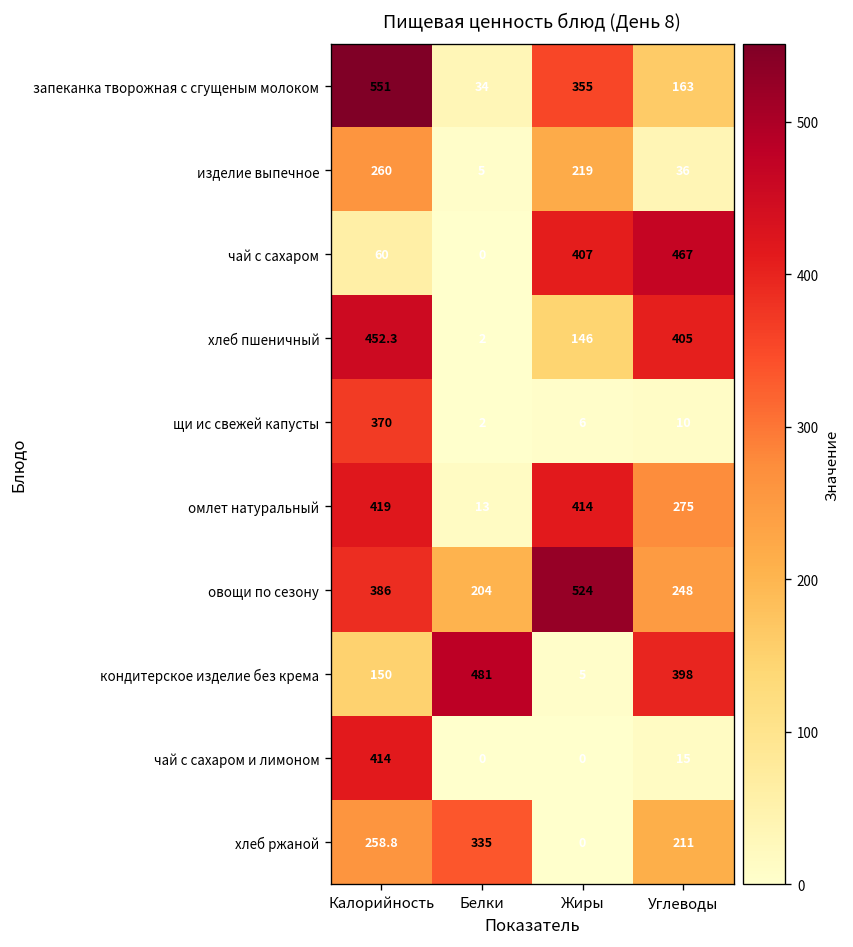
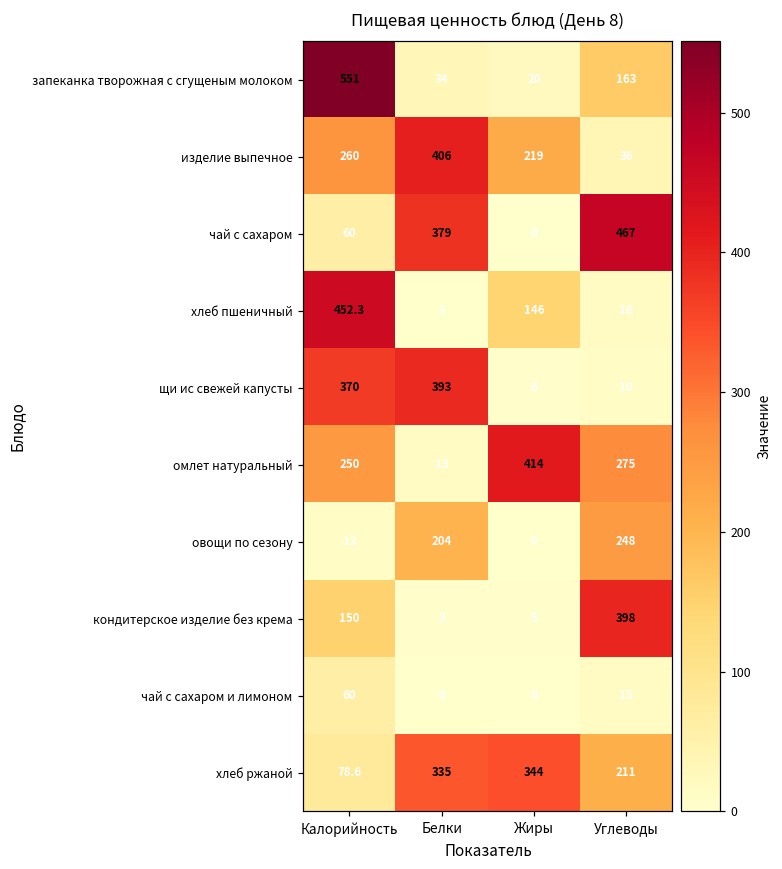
запеканка творожная с сгущеным молоком, Жиры: 355 -> 20
изделие выпечное, Белки: 5 -> 406
чай с сахаром, Белки: 0 -> 379
чай с сахаром, Жиры: 407 -> 0
хлеб пшеничный, Углеводы: 405 -> 16
щи ис свежей капусты, Белки: 2 -> 393
омлет натуральный, Калорийность: 419 -> 250
овощи по сезону, Калорийность: 386 -> 12
овощи по сезону, Жиры: 524 -> 0
кондитерское изделие без крема, Белки: 481 -> 3
чай с сахаром и лимоном, Калорийность: 414 -> 60
хлеб ржаной, Калорийность: 258.8 -> 78.6
хлеб ржаной, Жиры: 0 -> 344
